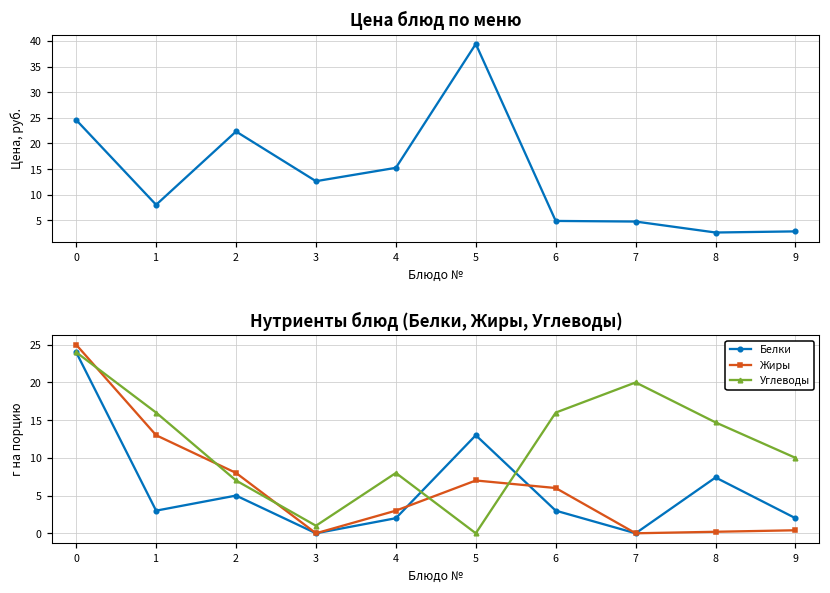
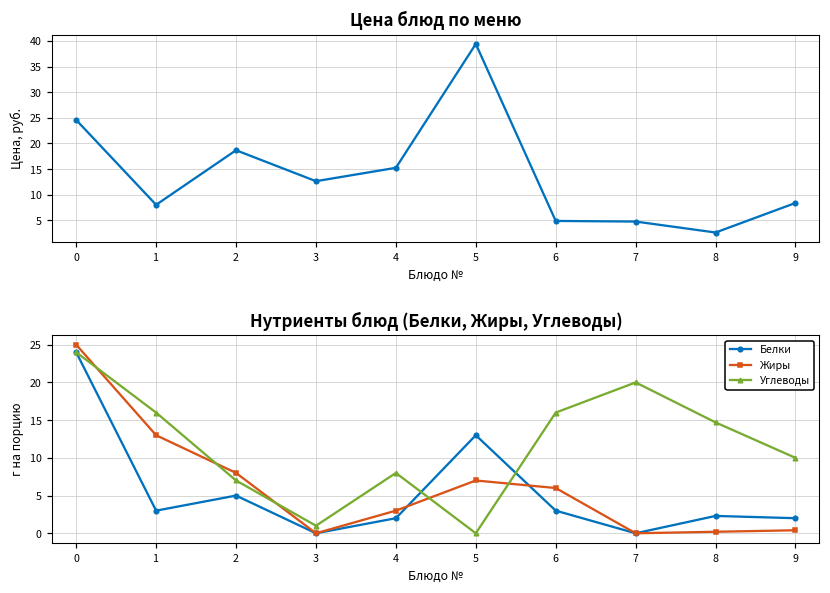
Цена блюд по меню, 2: 22 -> 19
Цена блюд по меню, 9: 3 -> 8
Нутриенты блюд (Белки, Жиры, Углеводы), Белки, 8: 7 -> 2
